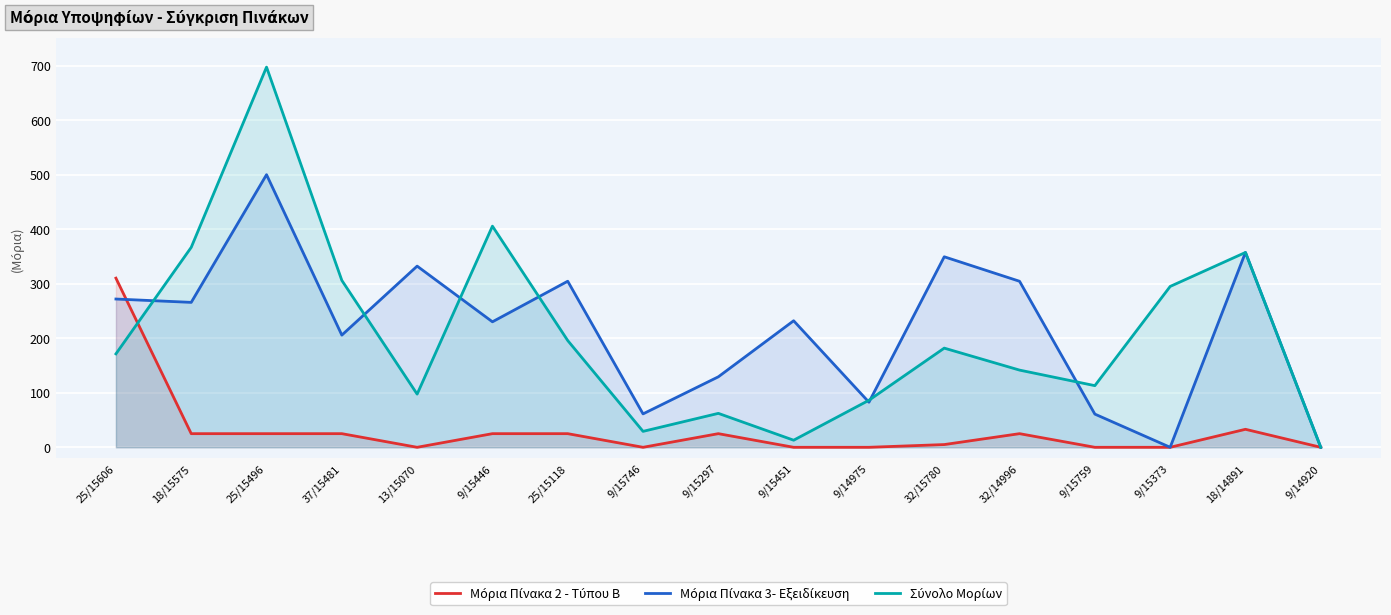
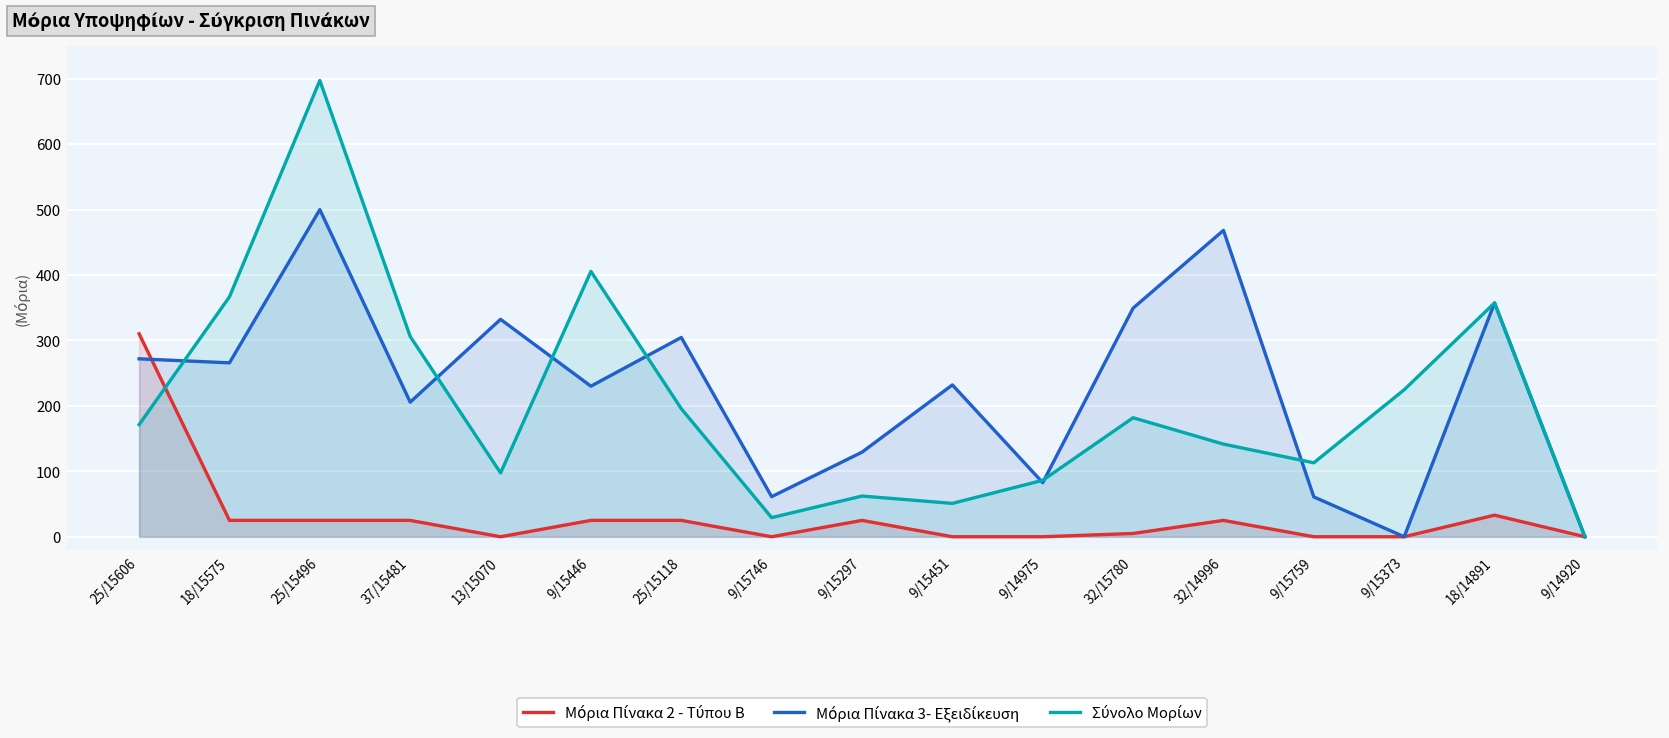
Σύνολο Μορίων, 9/15451: 10 -> 50
Μόρια Πίνακα 3- Εξειδίκευση, 32/14996: 300 -> 470
Σύνολο Μορίων, 9/15373: 300 -> 220
